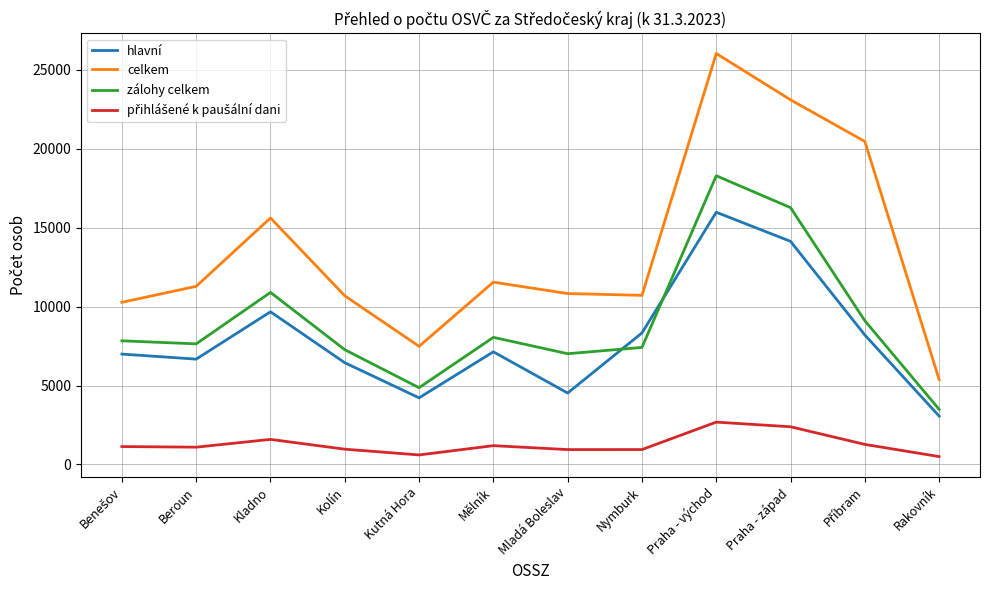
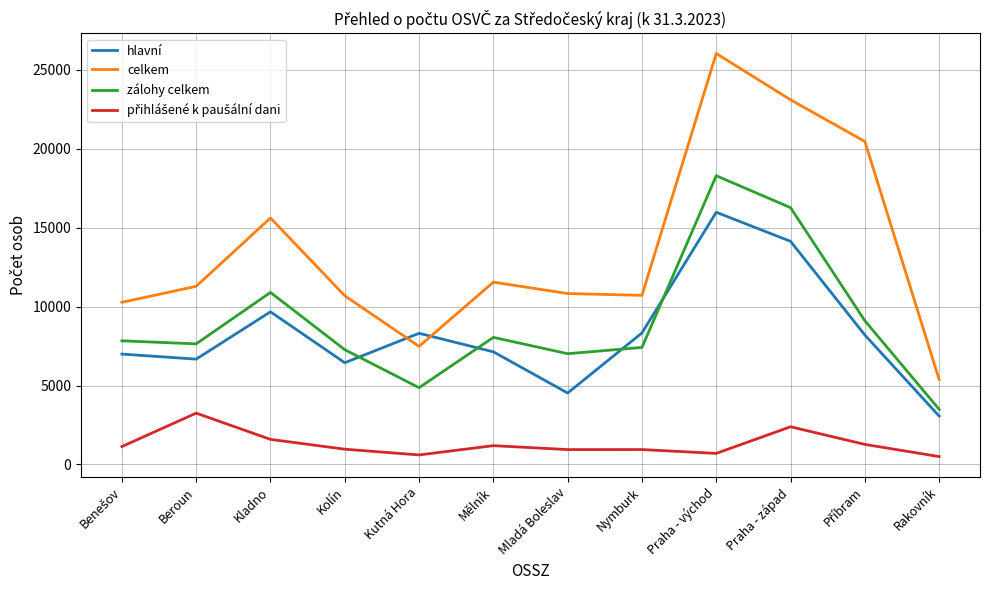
přihlášené k paušální dani, Beroun: 1100 -> 3300
hlavní, Kutná Hora: 4200 -> 8300
přihlášené k paušální dani, Praha - východ: 2700 -> 700
